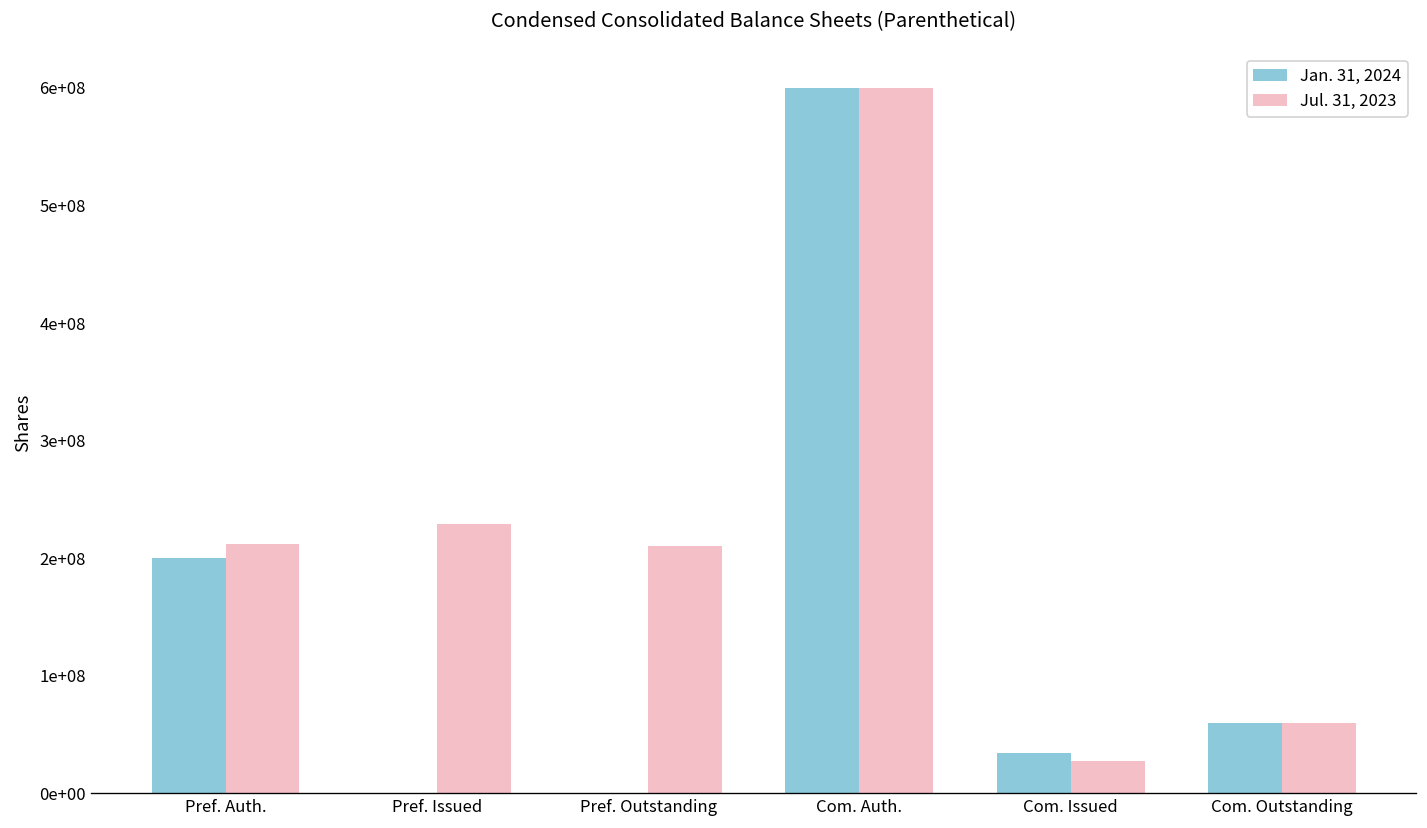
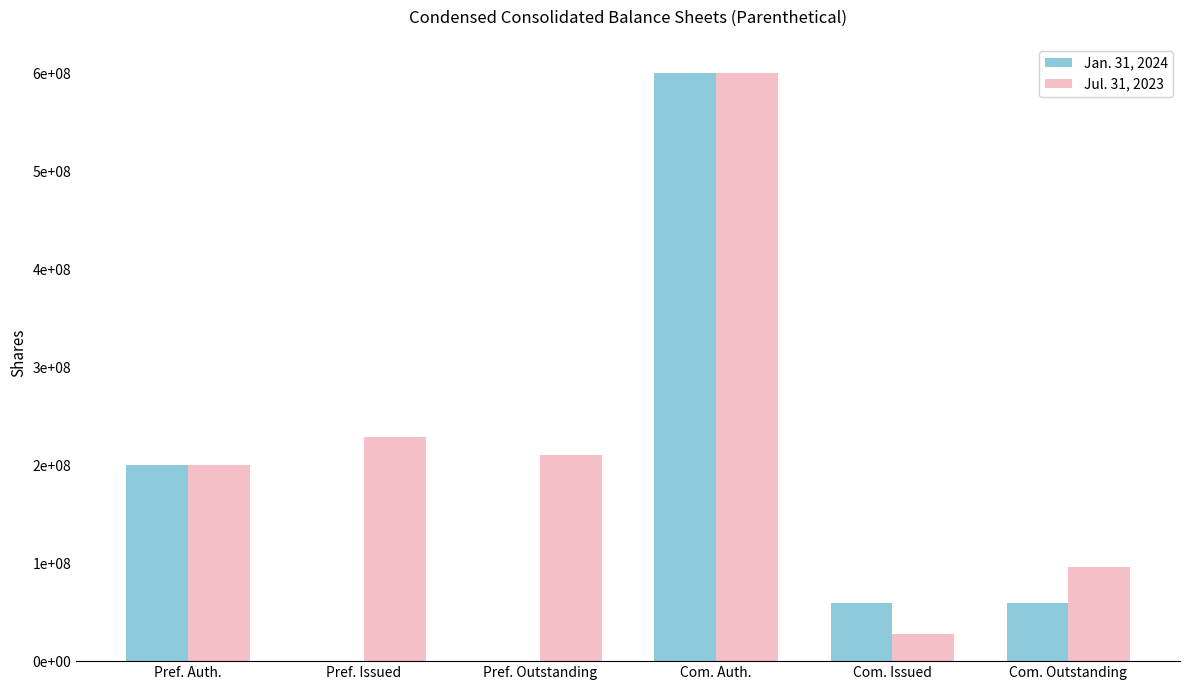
Jul. 31, 2023, Pref. Auth.: 210000000 -> 200000000
Jan. 31, 2024, Com. Issued: 30000000 -> 60000000
Jul. 31, 2023, Com. Outstanding: 60000000 -> 100000000
